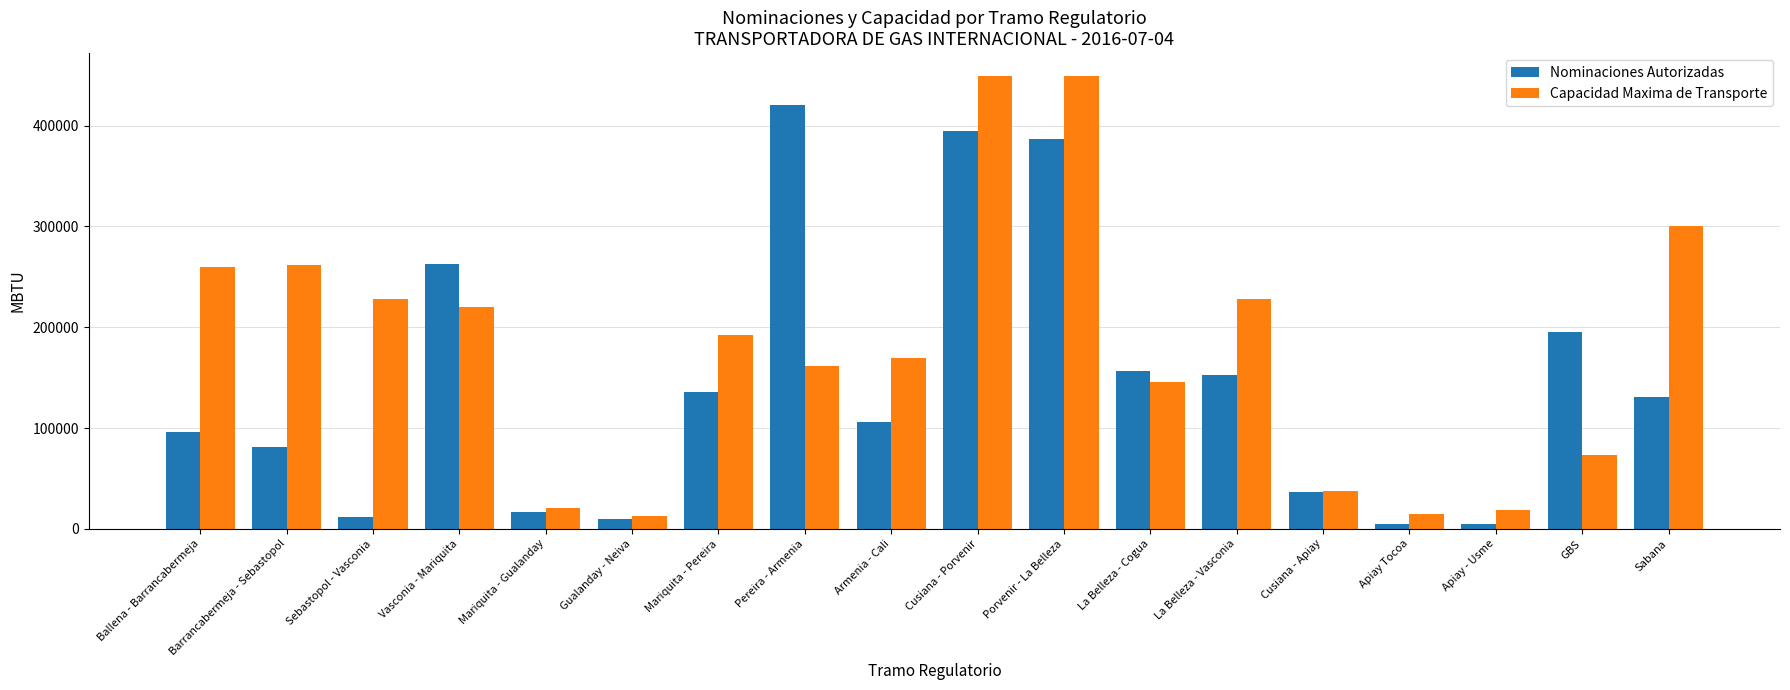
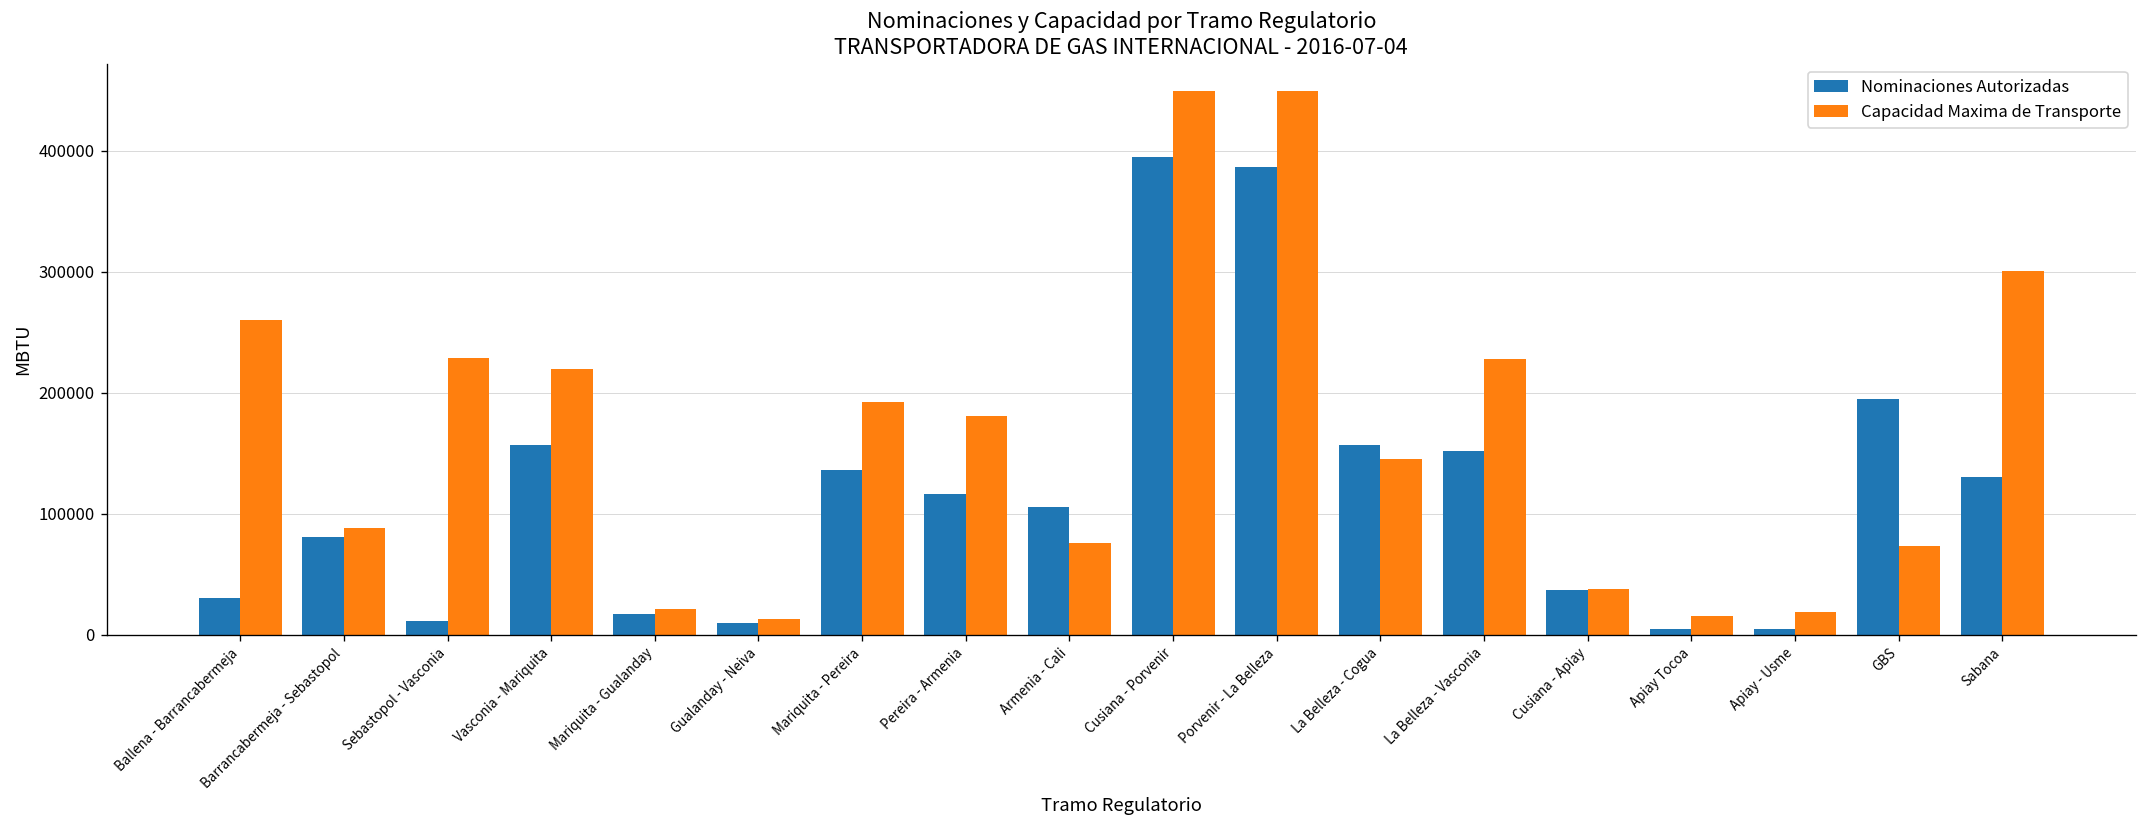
Nominaciones Autorizadas, Ballena - Barrancabermeja: 96000 -> 30000
Capacidad Maxima de Transporte, Barrancabermeja - Sebastopol: 261000 -> 88000
Nominaciones Autorizadas, Vasconia - Mariquita: 263000 -> 157000
Nominaciones Autorizadas, Pereira - Armenia: 421000 -> 116000
Capacidad Maxima de Transporte, Pereira - Armenia: 161000 -> 181000
Capacidad Maxima de Transporte, Armenia - Cali: 169000 -> 75000
